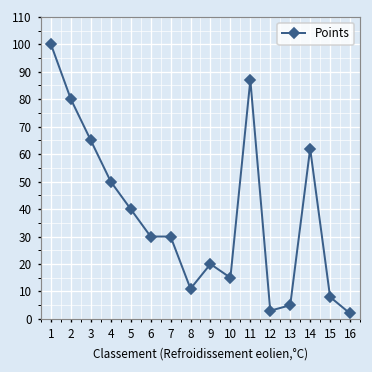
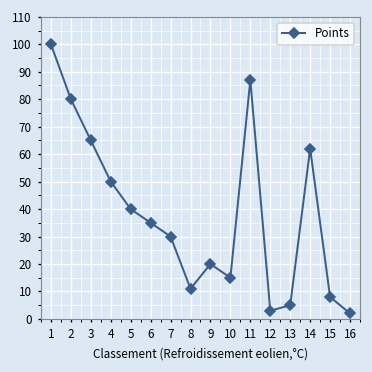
6: 30 -> 35
